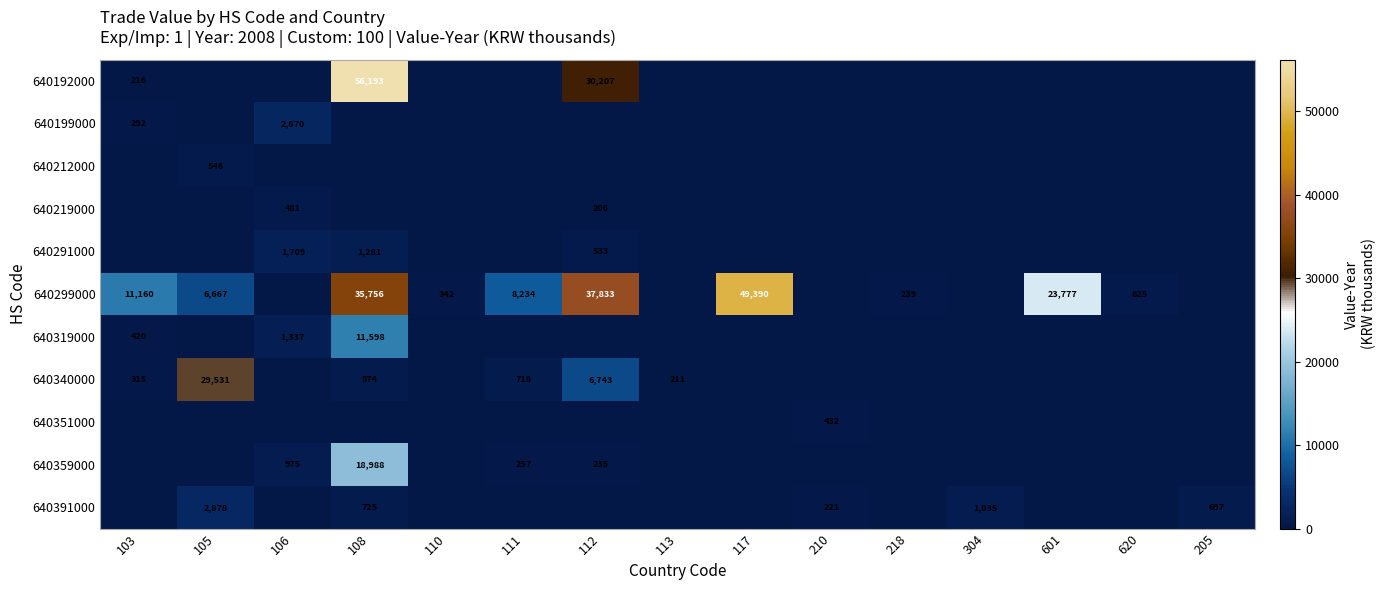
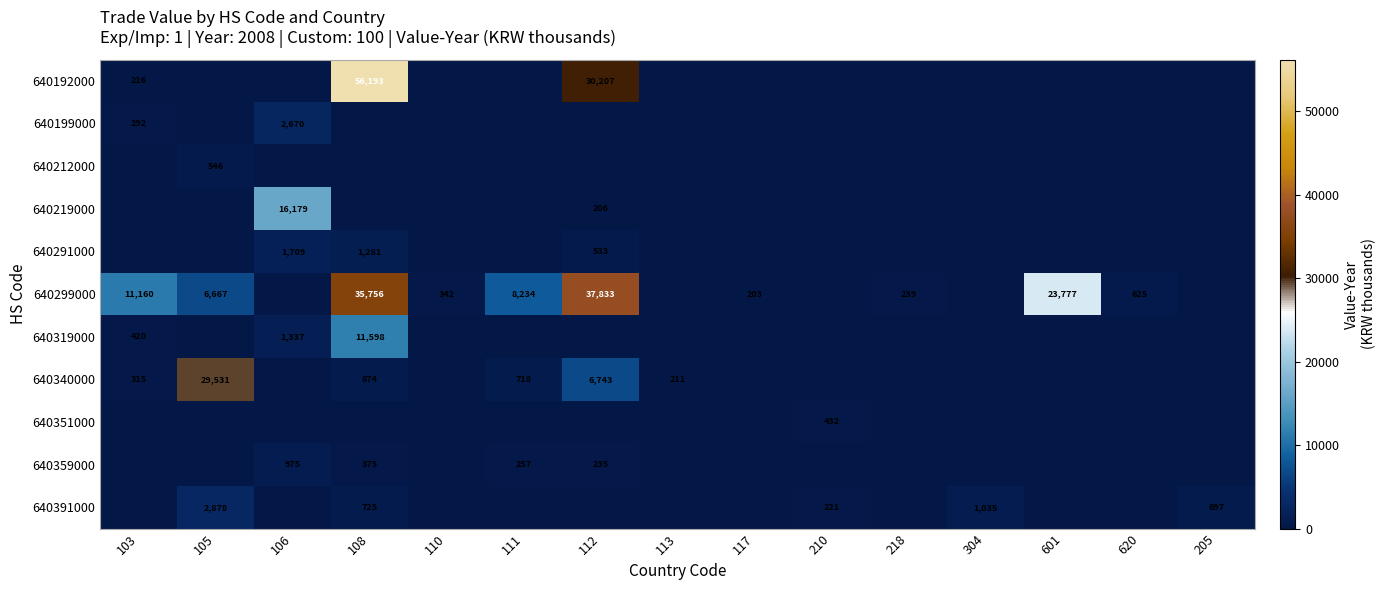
640219000, 106: 481 -> 16,179
640299000, 117: 49,390 -> 203
640359000, 108: 18,988 -> 375
